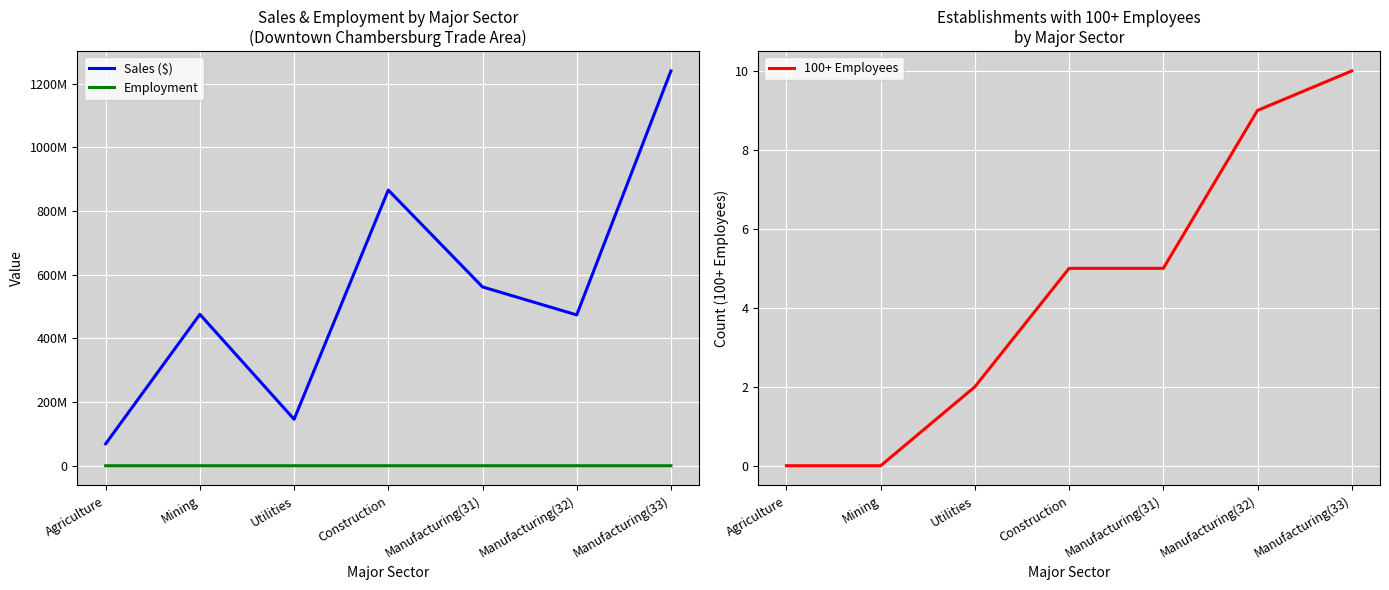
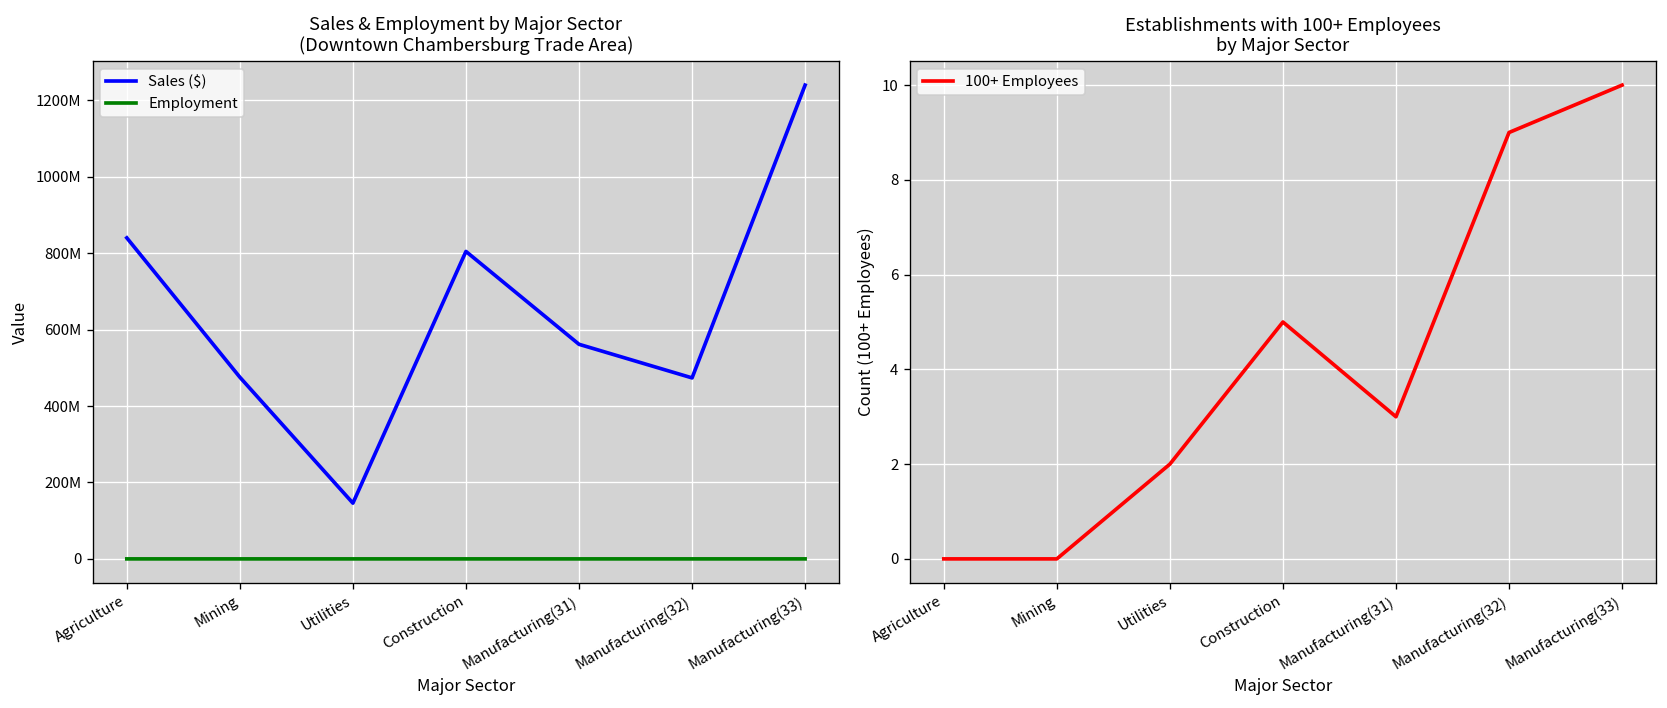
Sales & Employment by Major Sector (Downtown Chambersburg Trade Area), Sales ($), Agriculture: 70000000 -> 840000000
Sales & Employment by Major Sector (Downtown Chambersburg Trade Area), Sales ($), Construction: 870000000 -> 800000000
Establishments with 100+ Employees by Major Sector, Manufacturing(31): 5 -> 3
